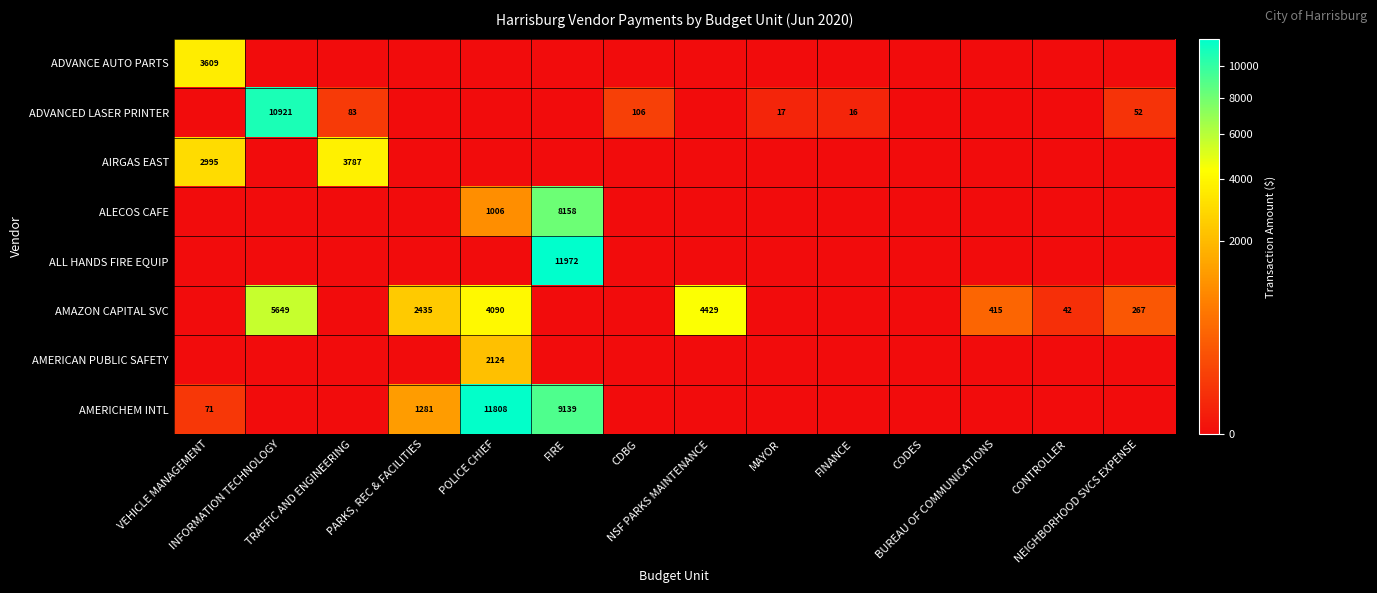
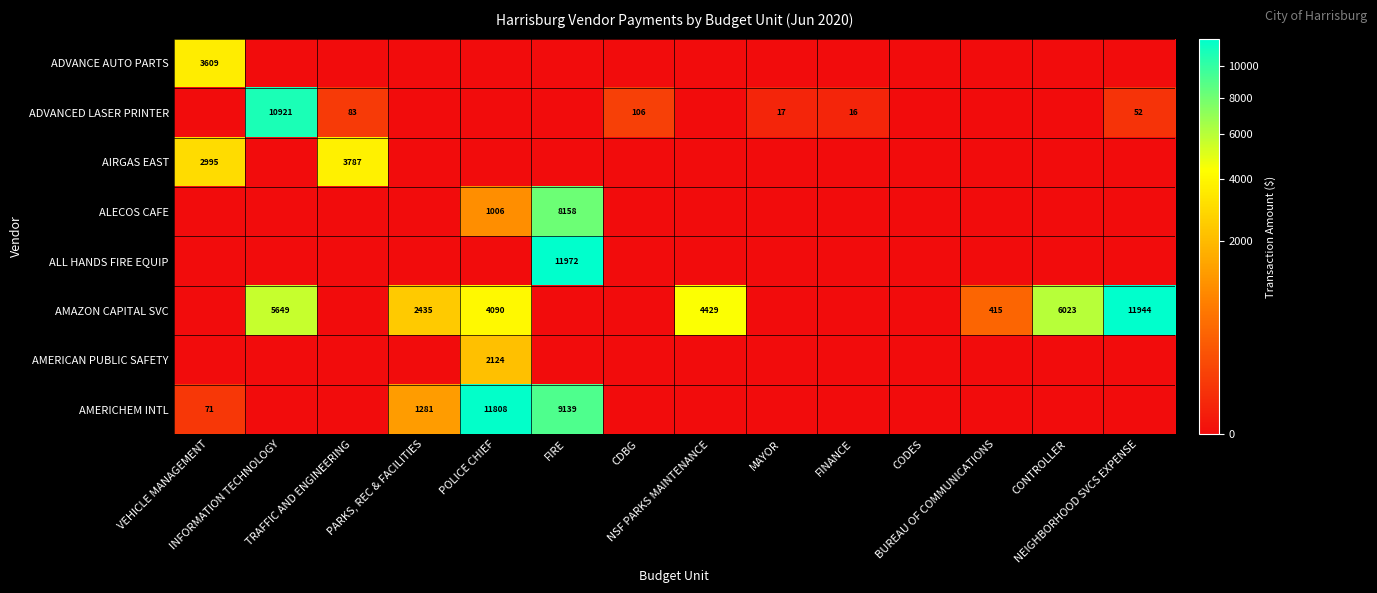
AMAZON CAPITAL SVC, CONTROLLER: 42 -> 6023
AMAZON CAPITAL SVC, NEIGHBORHOOD SVCS EXPENSE: 267 -> 11944
